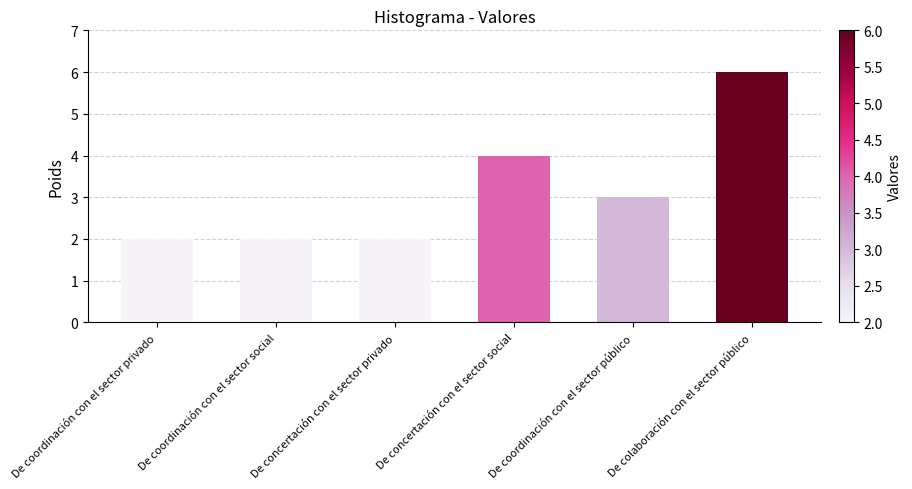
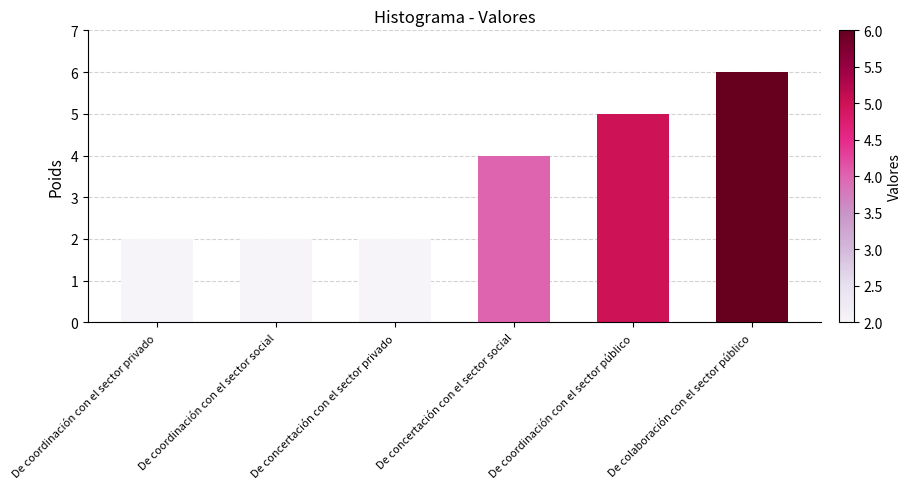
De coordinación con el sector público: 3 -> 5
